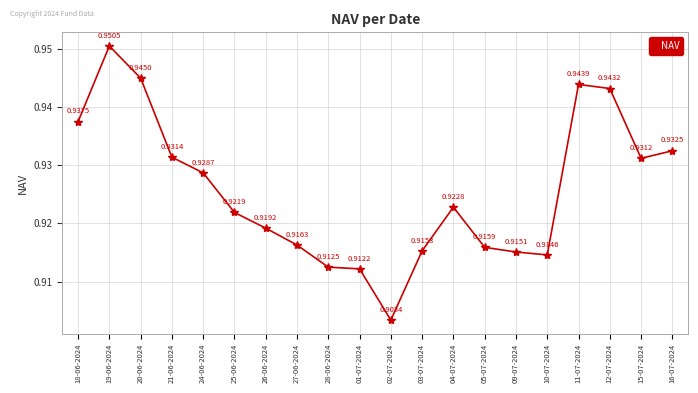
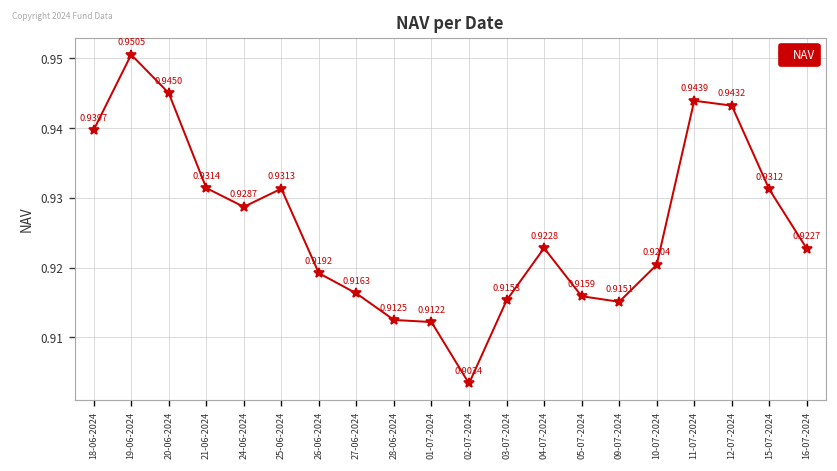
18-06-2024: 0.9375 -> 0.9397
25-06-2024: 0.9219 -> 0.9313
10-07-2024: 0.9146 -> 0.9204
16-07-2024: 0.9325 -> 0.9227
